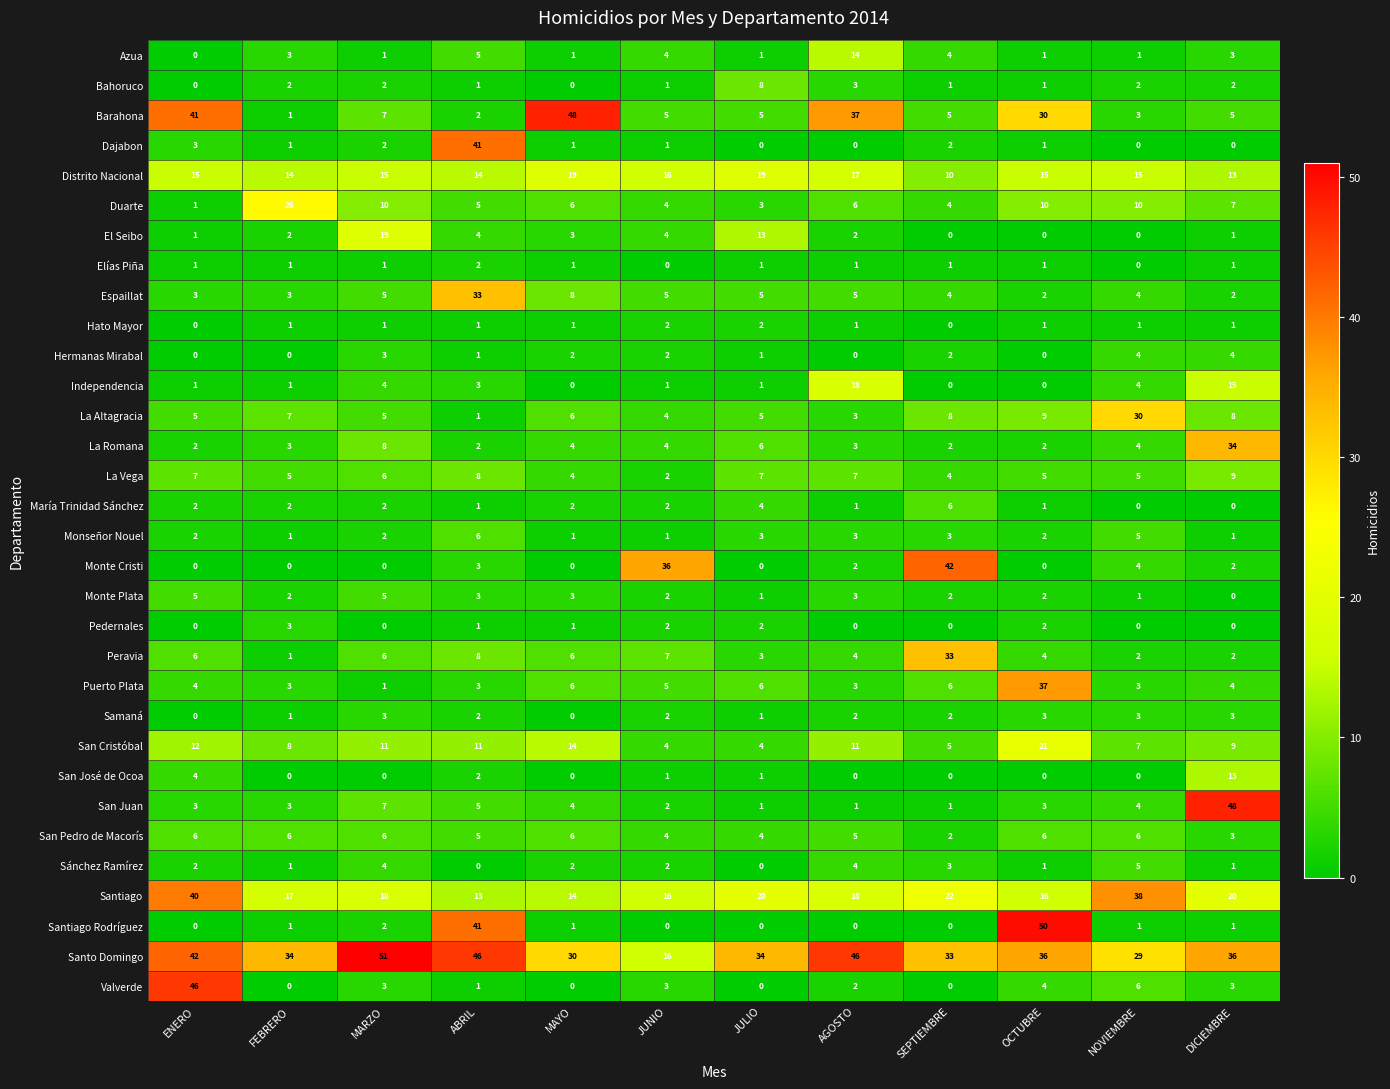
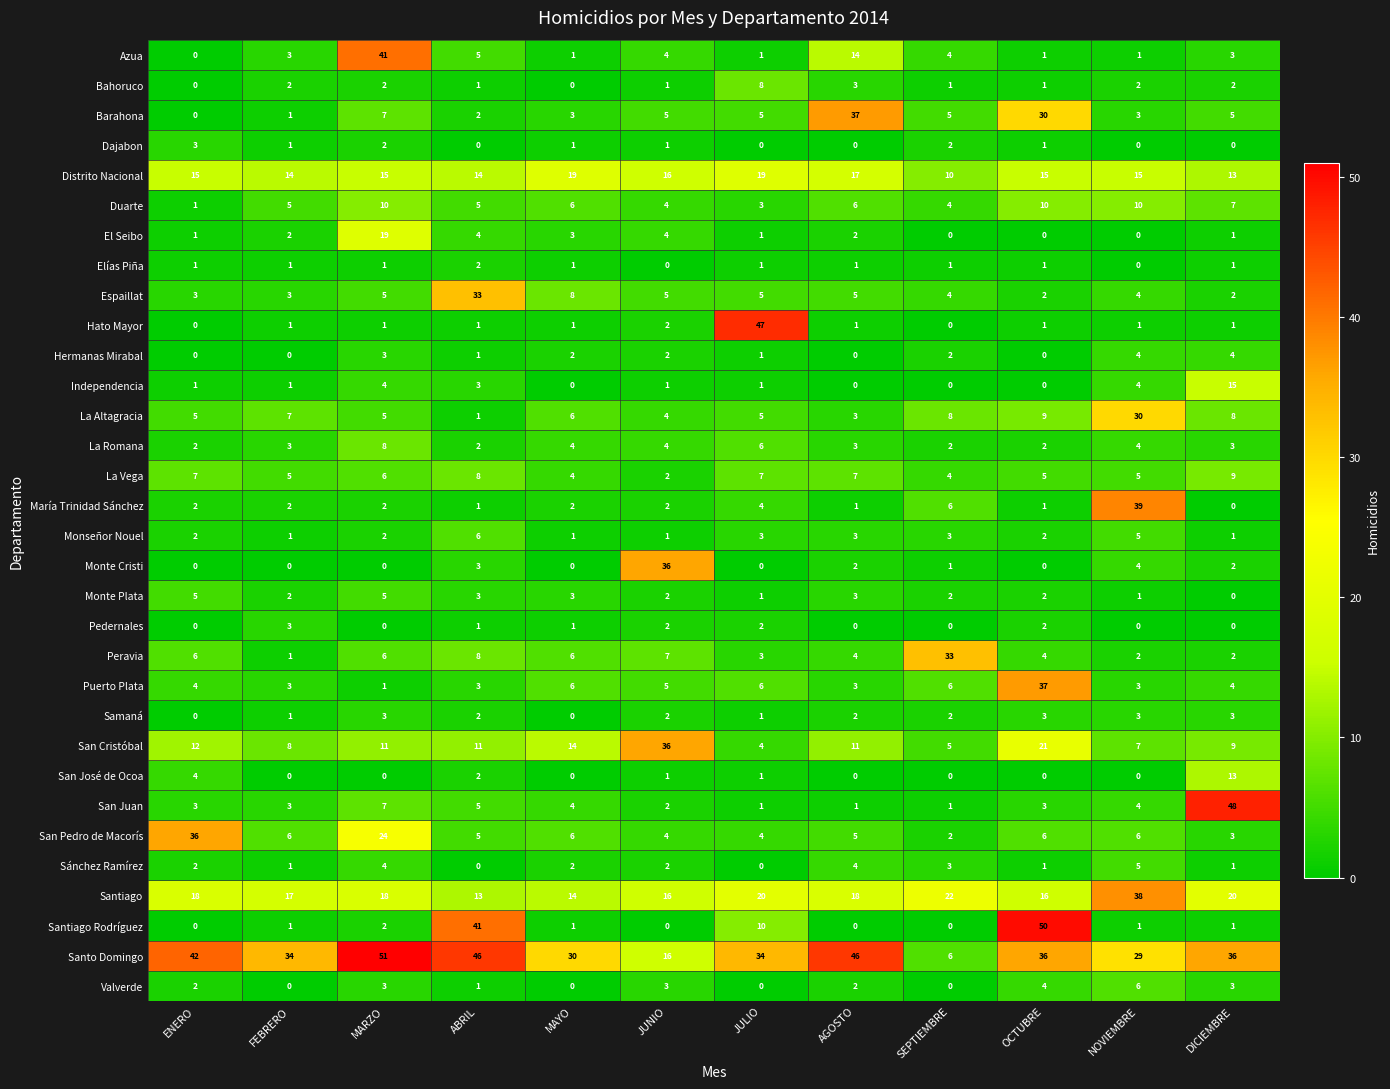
Azua, MARZO: 1 -> 41
Barahona, ENERO: 41 -> 0
Barahona, MAYO: 48 -> 3
Dajabon, ABRIL: 41 -> 0
Duarte, FEBRERO: 26 -> 5
El Seibo, JULIO: 13 -> 1
Hato Mayor, JULIO: 2 -> 47
Independencia, AGOSTO: 18 -> 0
La Romana, DICIEMBRE: 34 -> 3
María Trinidad Sánchez, NOVIEMBRE: 0 -> 39
Monte Cristi, SEPTIEMBRE: 42 -> 1
San Cristóbal, JUNIO: 4 -> 36
San Pedro de Macorís, ENERO: 6 -> 36
San Pedro de Macorís, MARZO: 6 -> 24
Santiago, ENERO: 40 -> 18
Santiago Rodríguez, JULIO: 0 -> 10
Santo Domingo, SEPTIEMBRE: 33 -> 6
Valverde, ENERO: 46 -> 2
